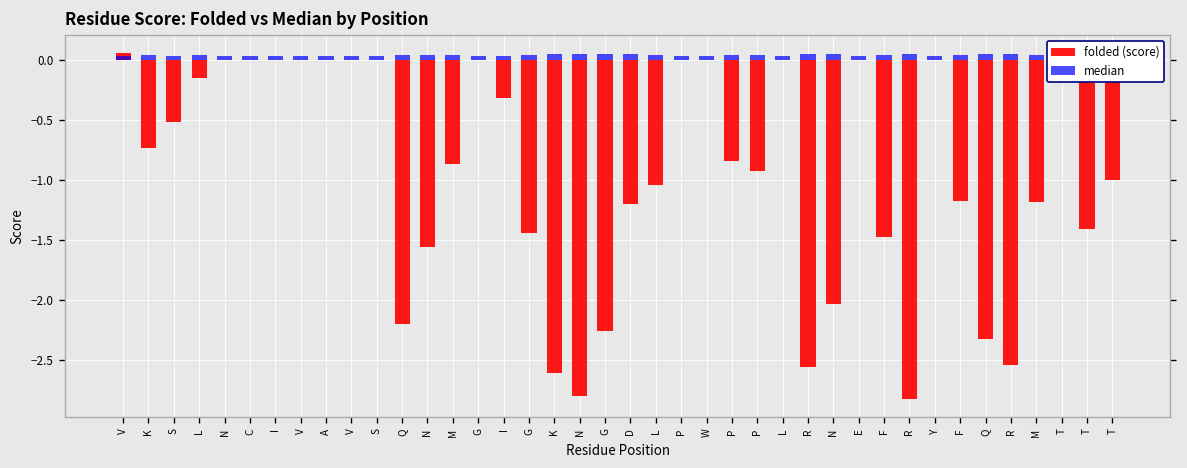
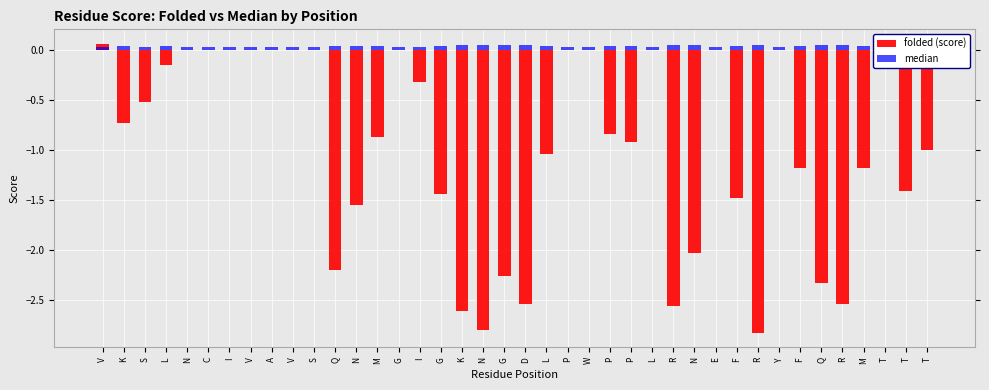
folded (score), D: -1.2 -> -2.5
